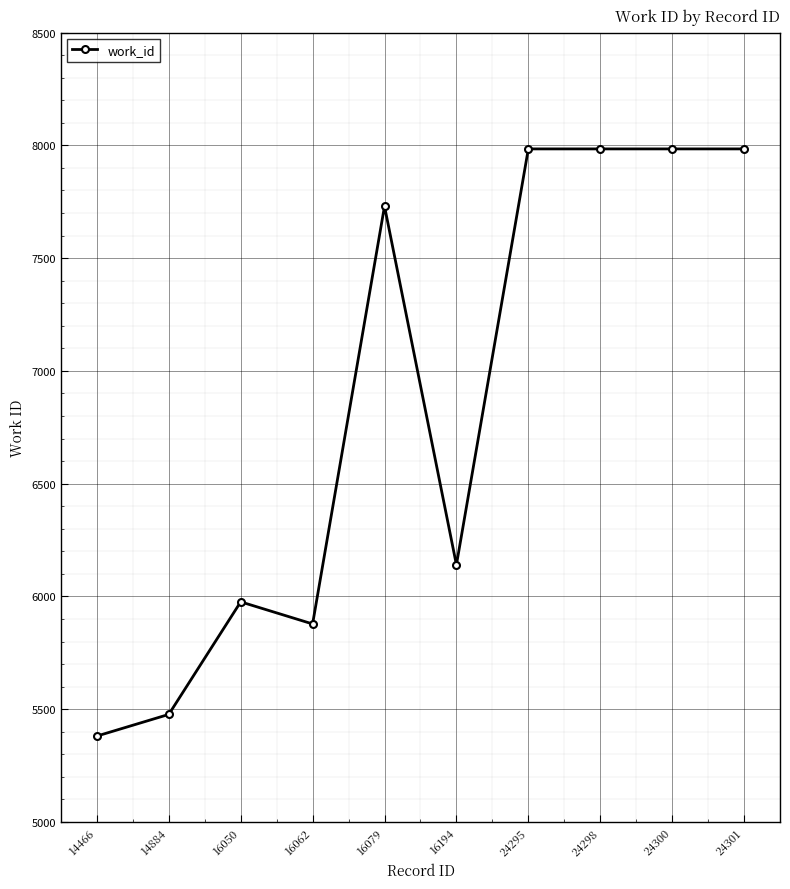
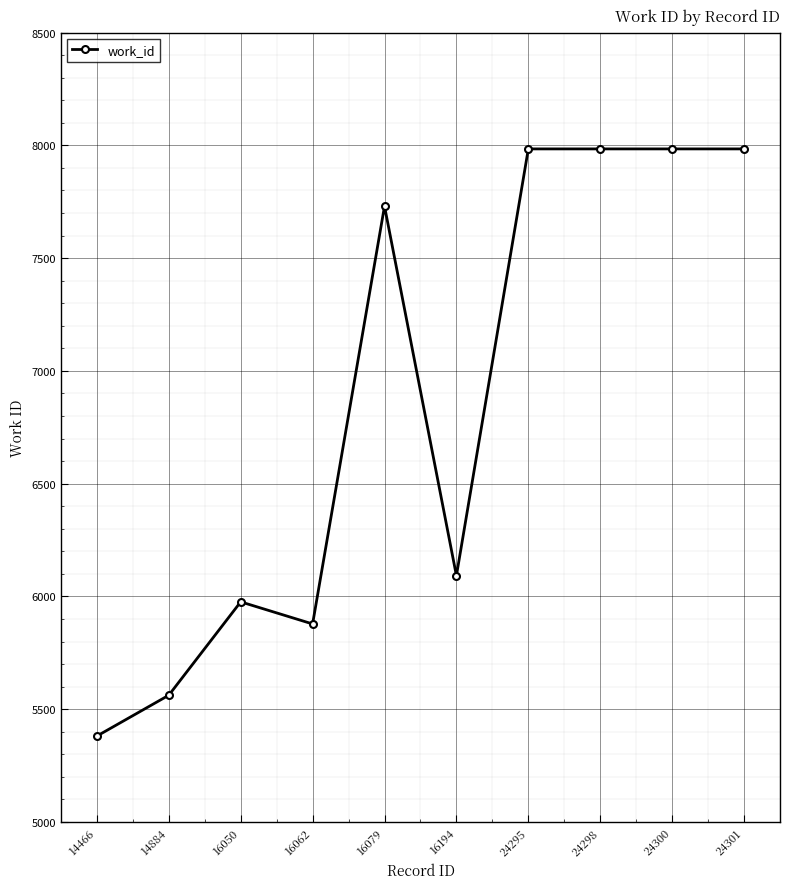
14884: 5480 -> 5560
16194: 6140 -> 6090
